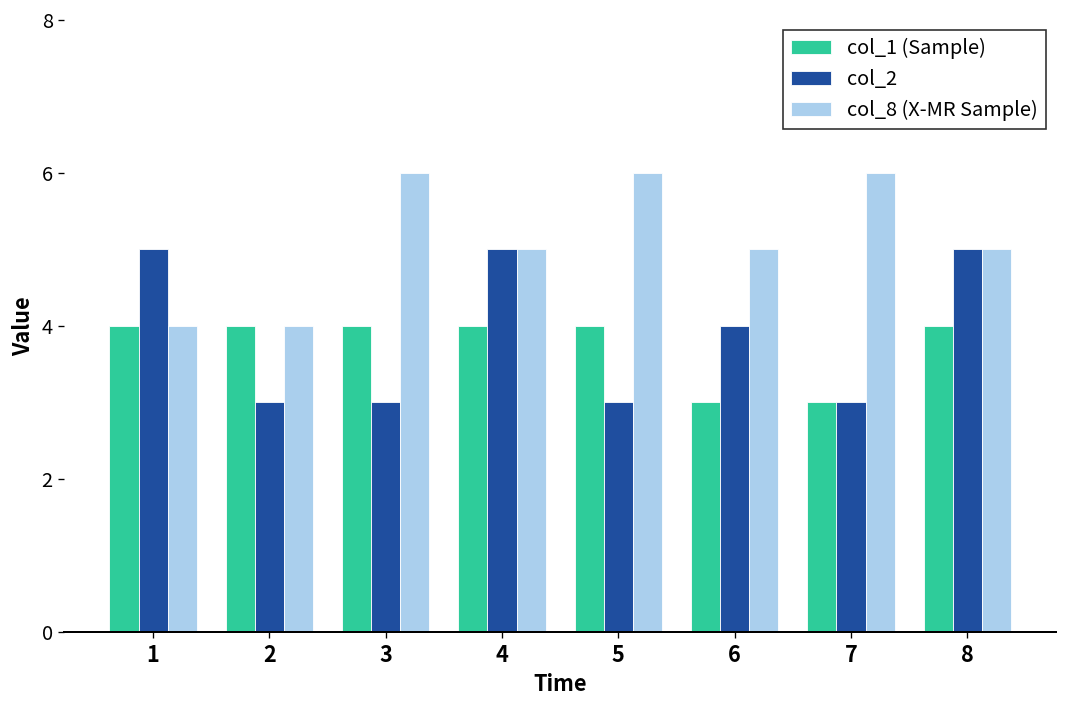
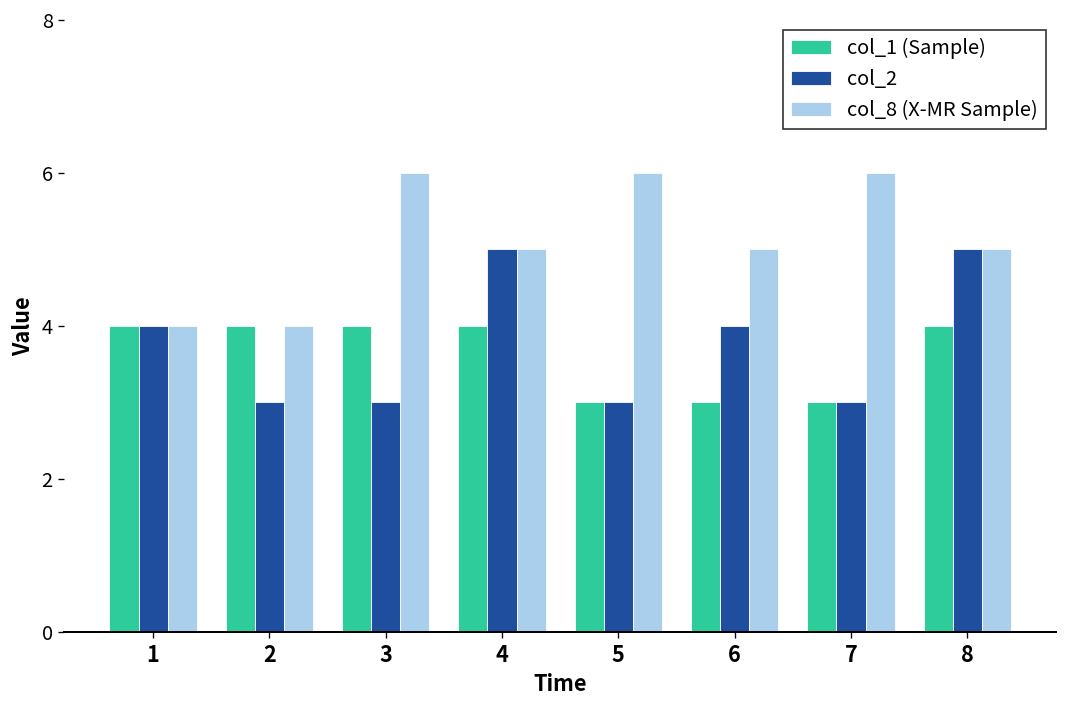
col_2, 1: 5 -> 4
col_1 (Sample), 5: 4 -> 3
